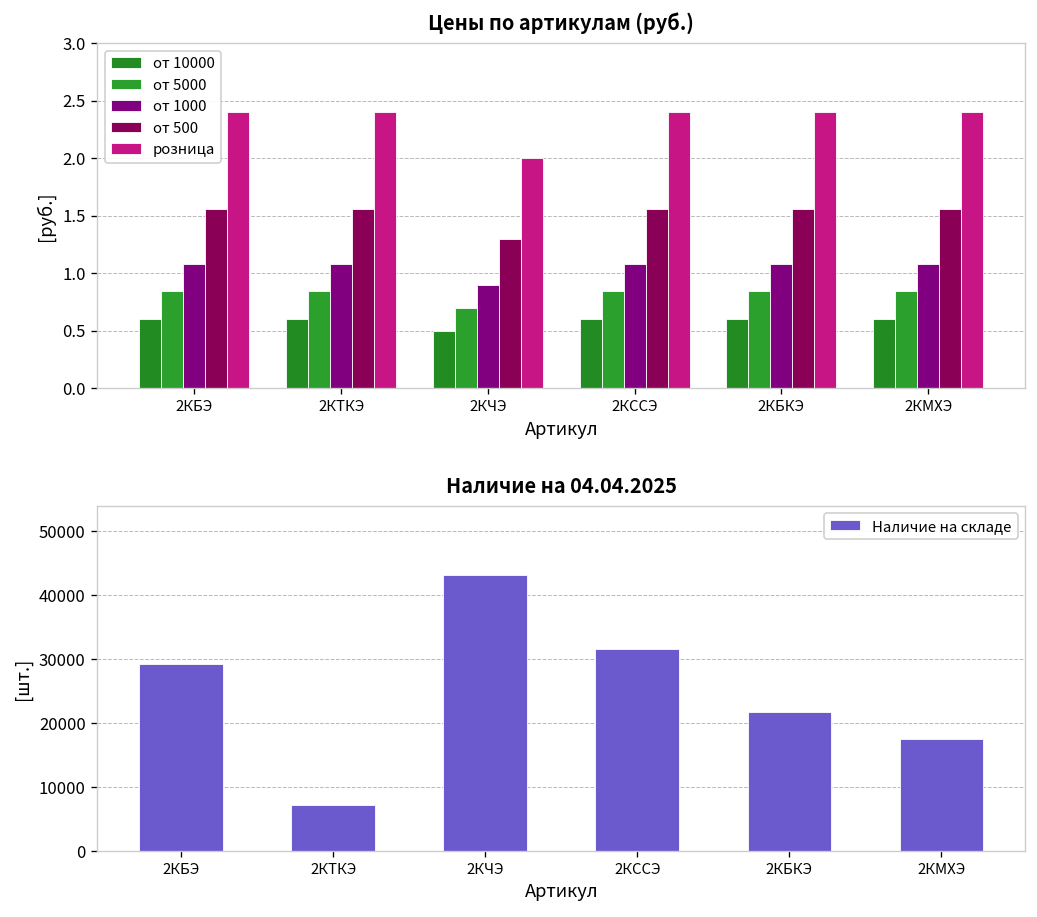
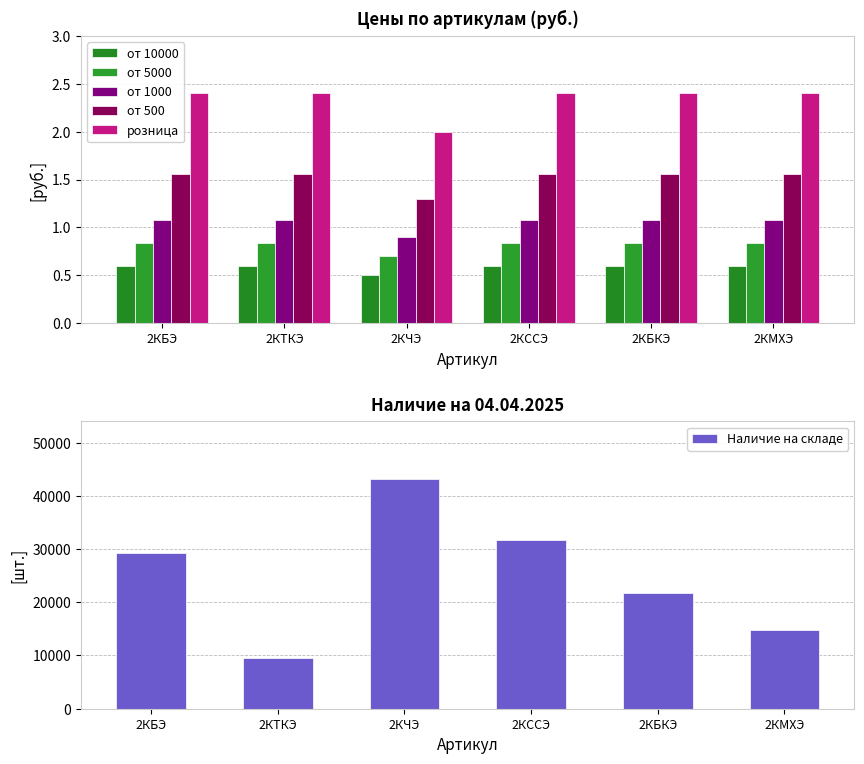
Наличие на 04.04.2025, 2КТКЭ: 7000 -> 10000
Наличие на 04.04.2025, 2КМХЭ: 17000 -> 15000
